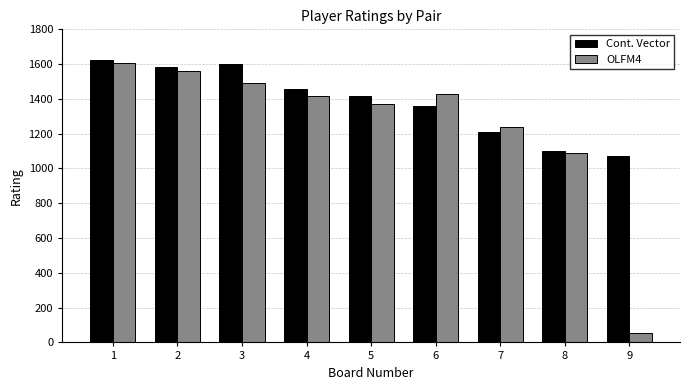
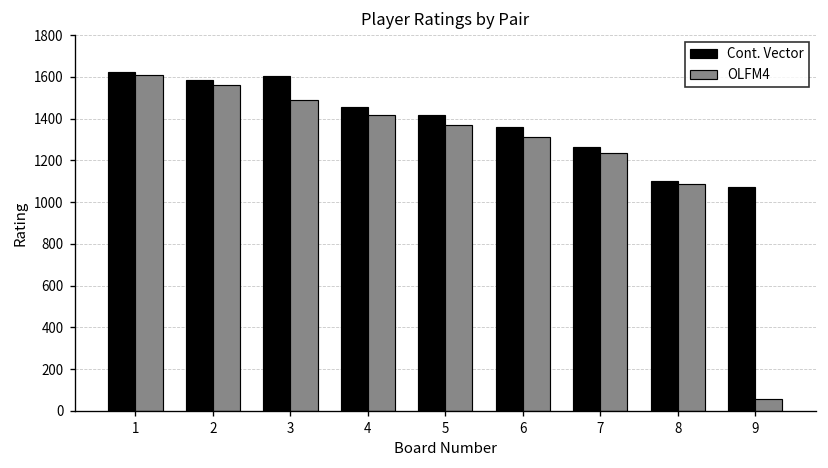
OLFM4, 6: 1430 -> 1310
Cont. Vector, 7: 1210 -> 1260
